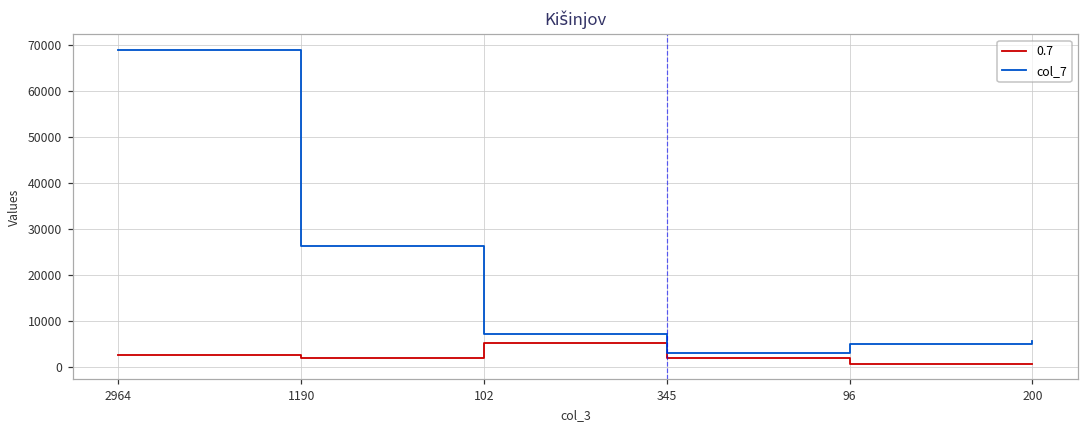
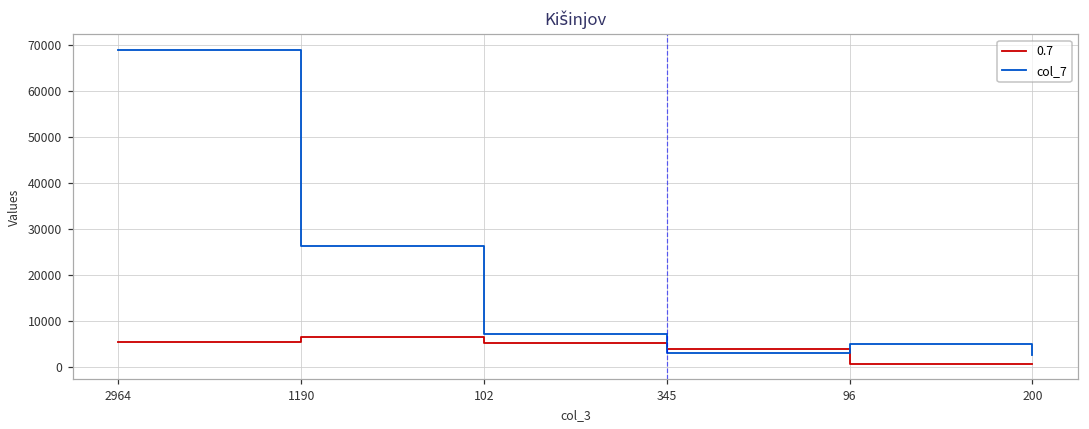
0.7, 2964: 3000 -> 5000
0.7, 1190: 2000 -> 6000
0.7, 345: 2000 -> 4000
col_7, 200: 6000 -> 3000
